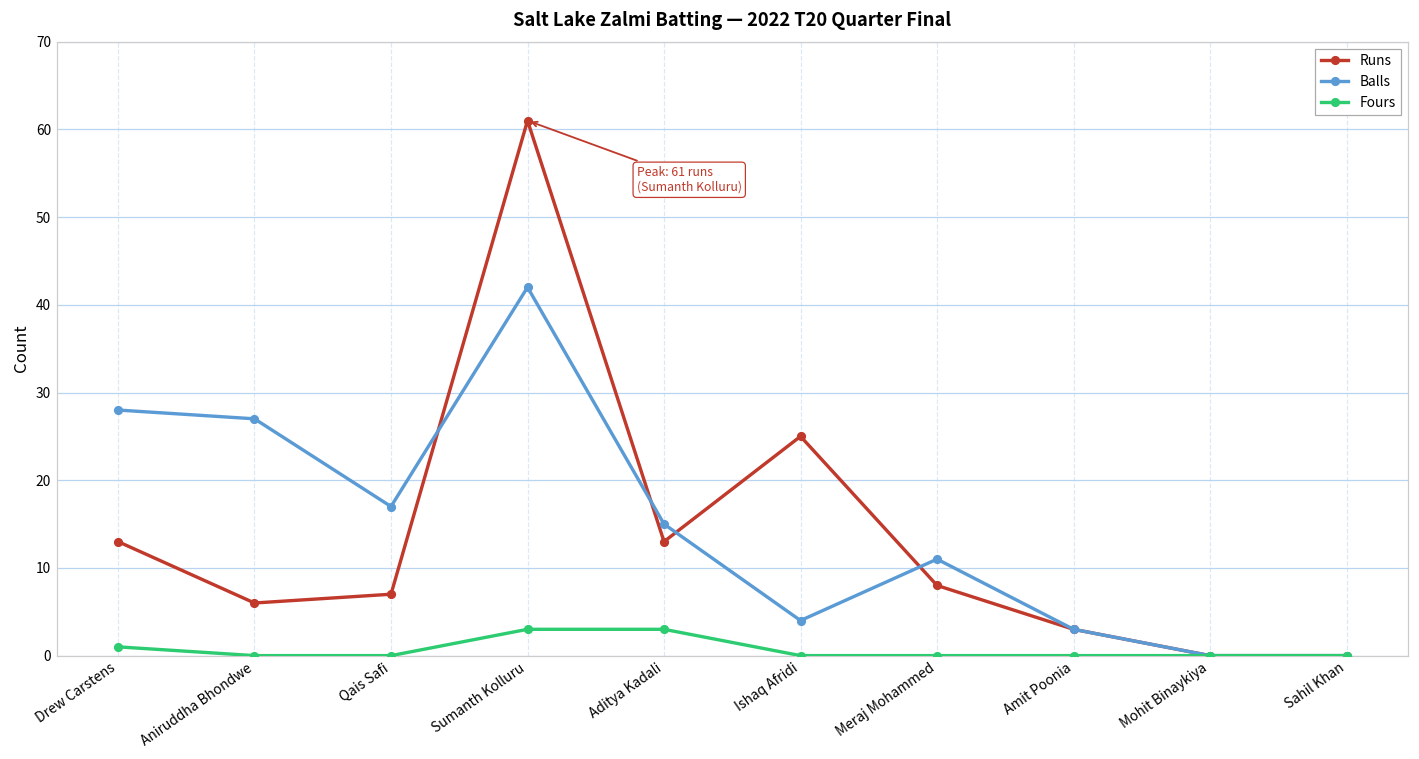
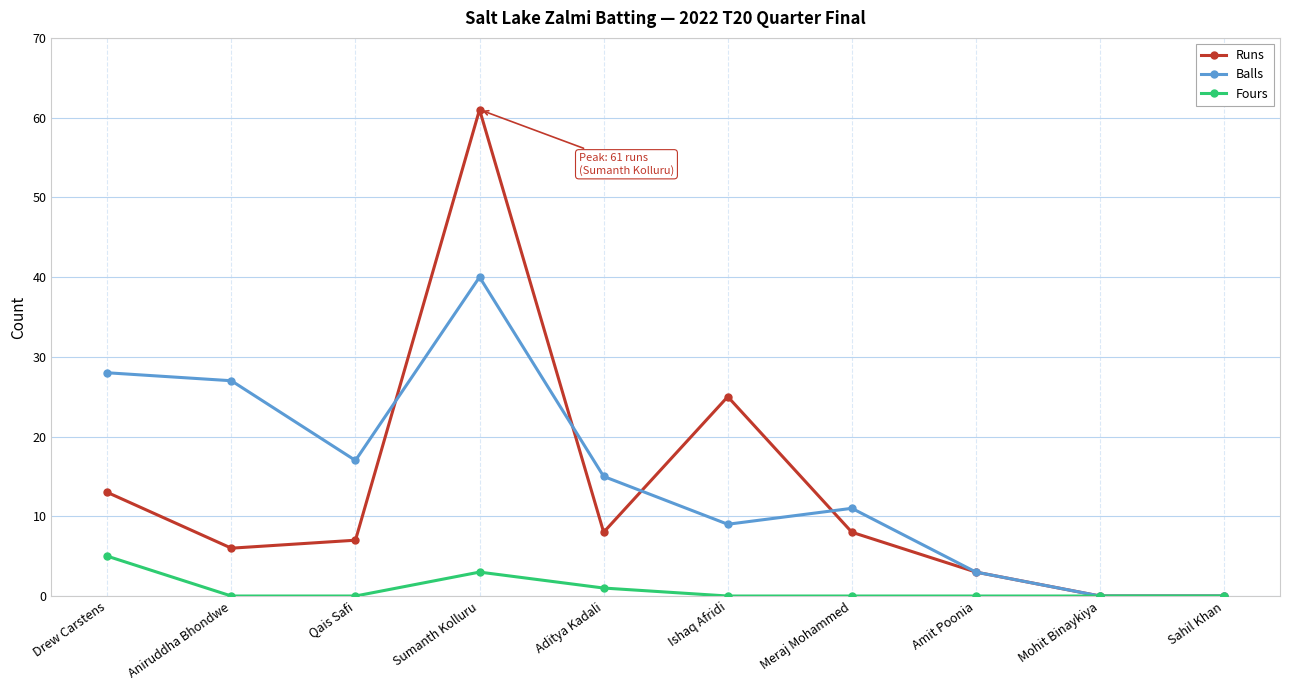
Fours, Drew Carstens: 1 -> 5
Balls, Sumanth Kolluru: 42 -> 40
Runs, Aditya Kadali: 13 -> 8
Fours, Aditya Kadali: 3 -> 1
Balls, Ishaq Afridi: 4 -> 9
